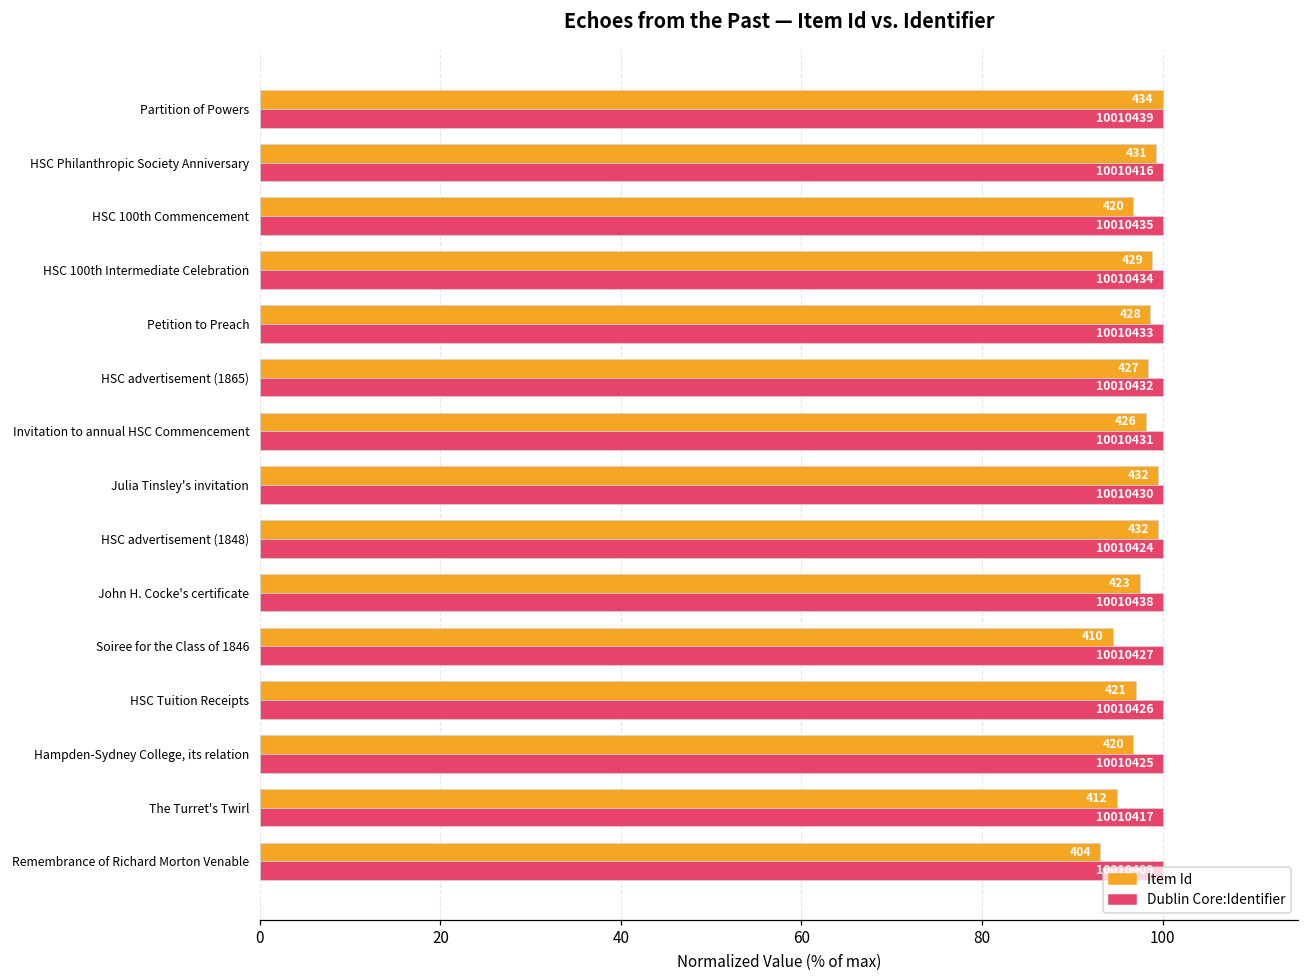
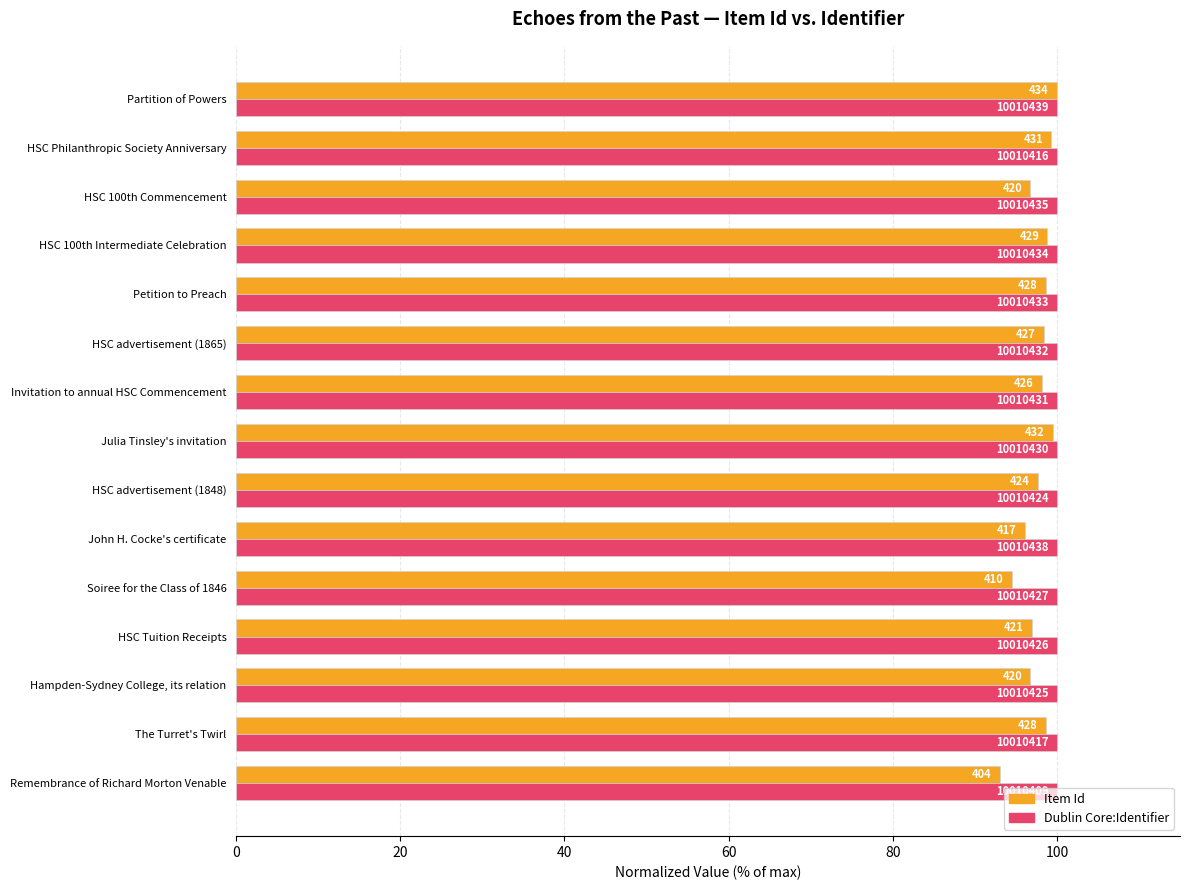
Item Id, HSC advertisement (1848): 432 -> 424
Item Id, John H. Cocke's certificate: 423 -> 417
Item Id, The Turret's Twirl: 412 -> 428
